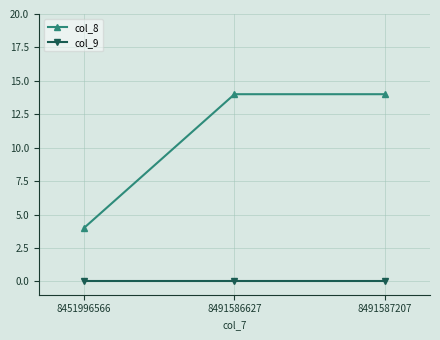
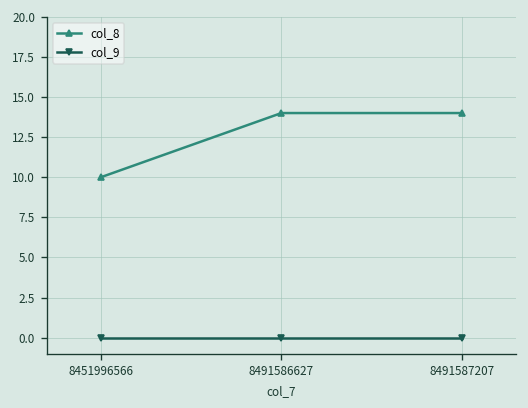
col_8, 8451996566: 4 -> 10
